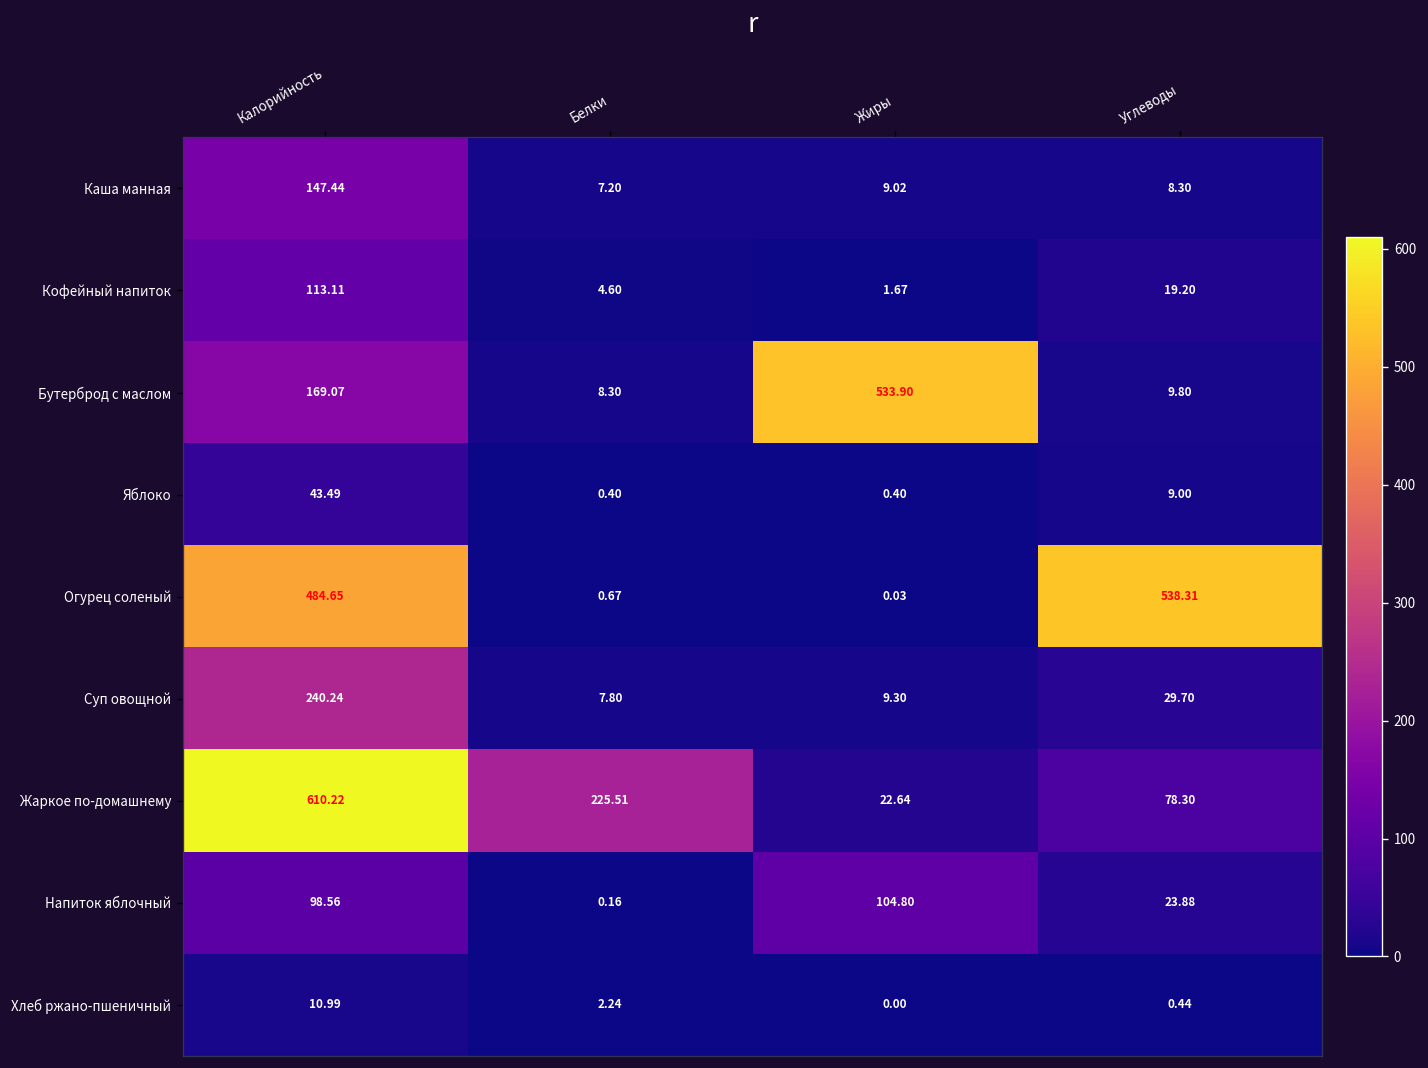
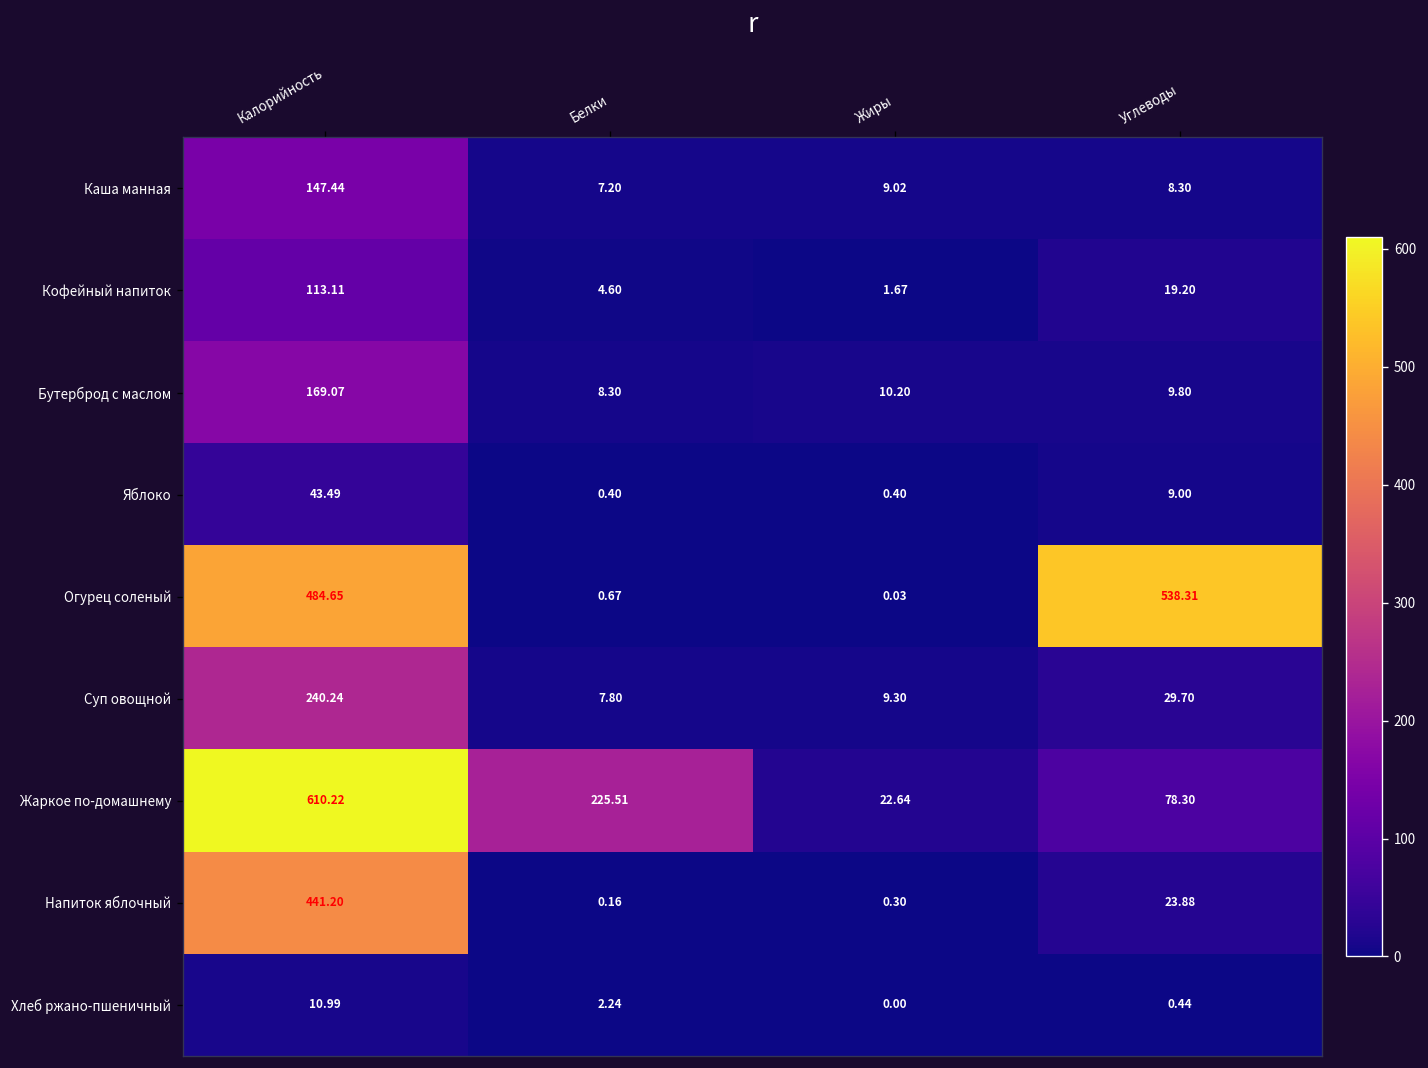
Бутерброд с маслом, Жиры: 533.90 -> 10.20
Напиток яблочный, Калорийность: 98.56 -> 441.20
Напиток яблочный, Жиры: 104.80 -> 0.30
